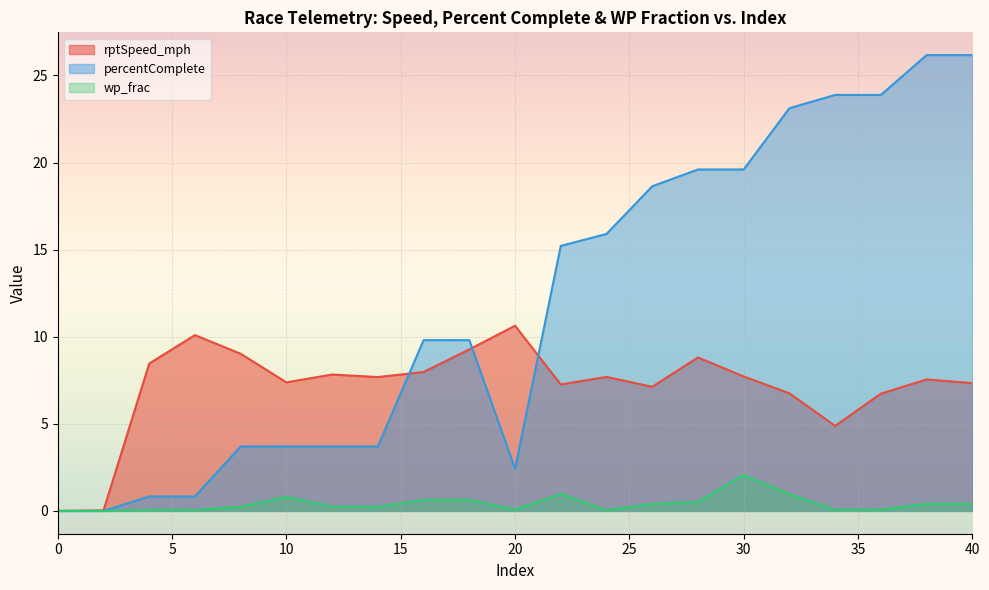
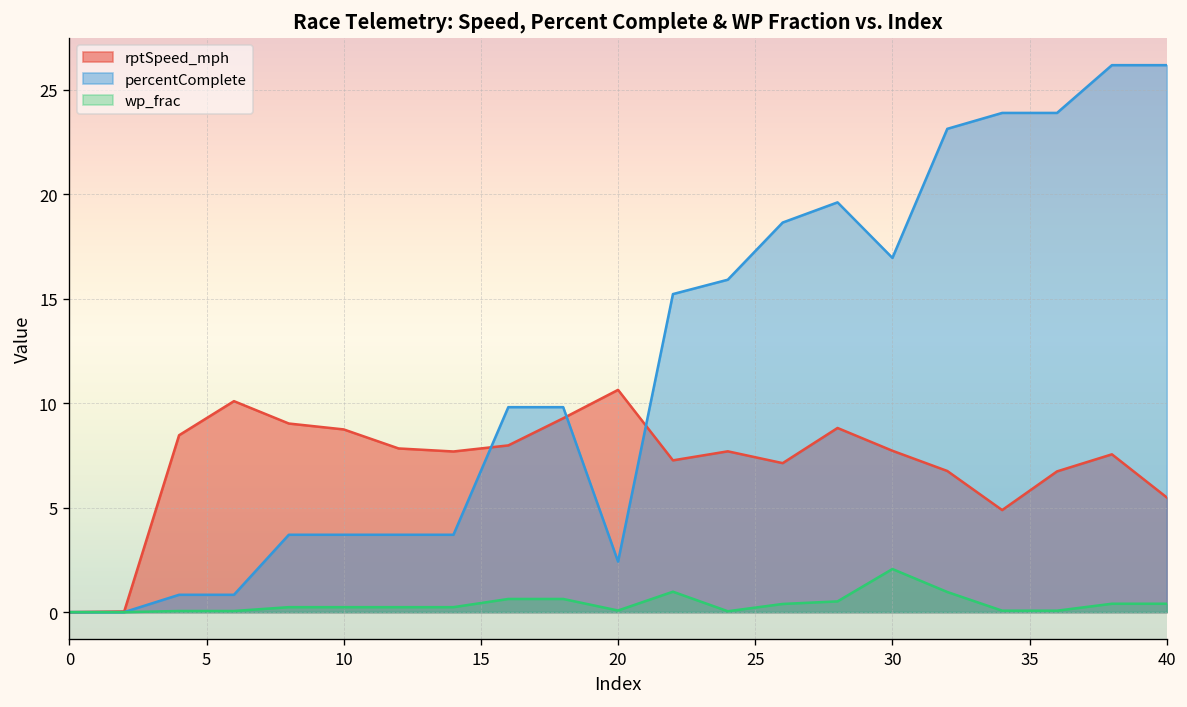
rptSpeed_mph, 10: 7.4 -> 8.7
wp_frac, 10: 0.8 -> 0.2
percentComplete, 30: 19.6 -> 16.9
rptSpeed_mph, 40: 7.3 -> 5.5
